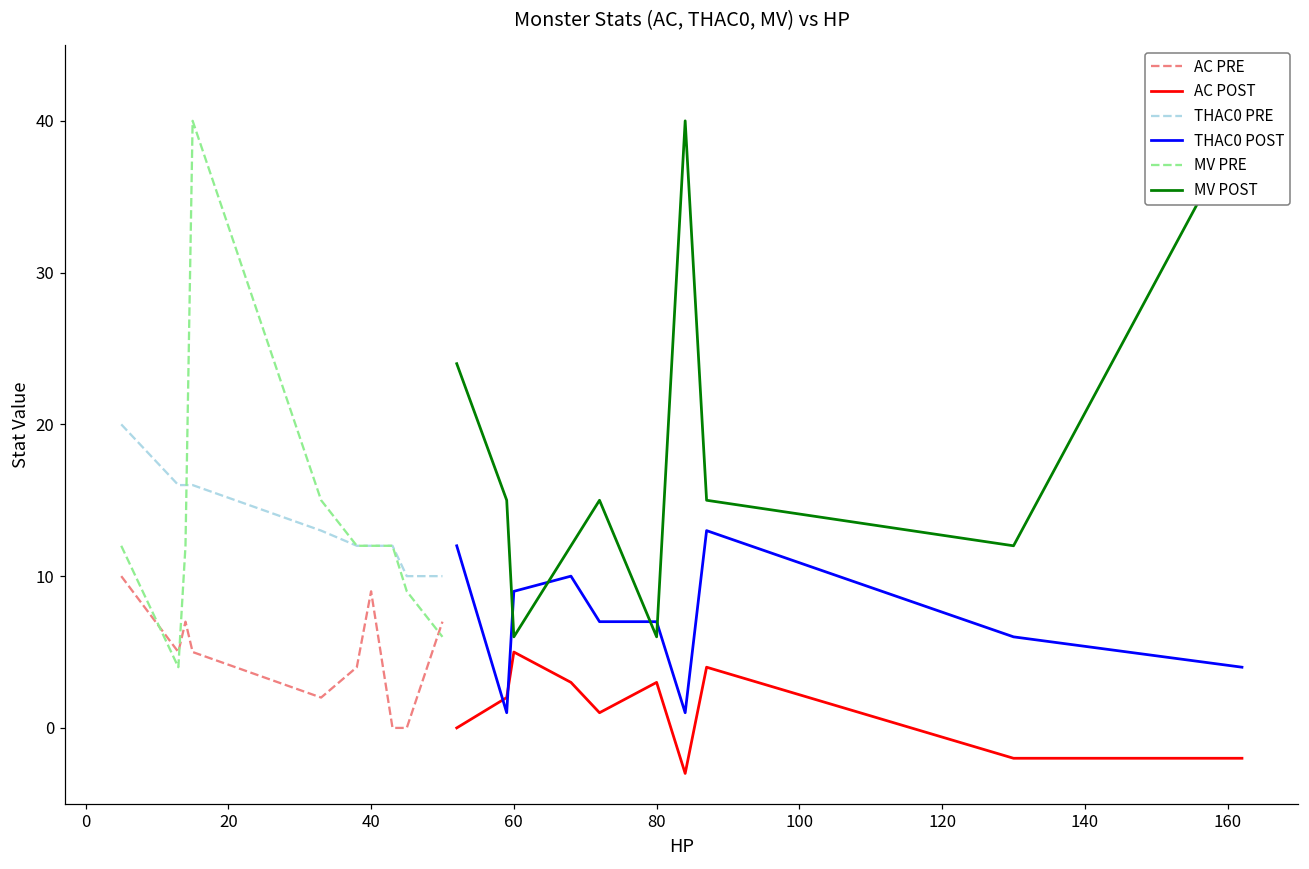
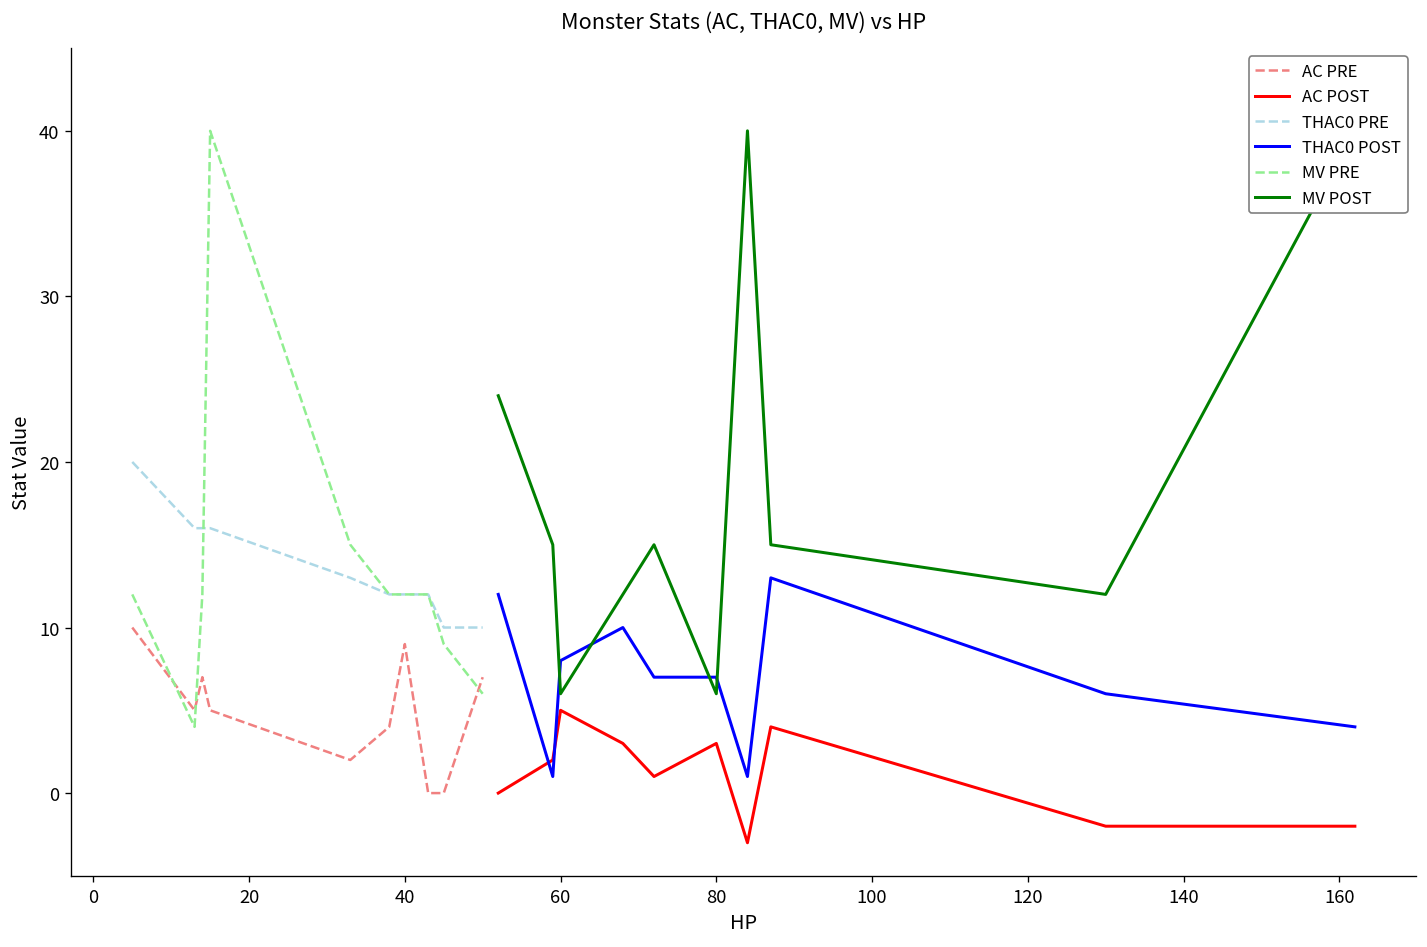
THAC0 POST, 60: 9 -> 8
